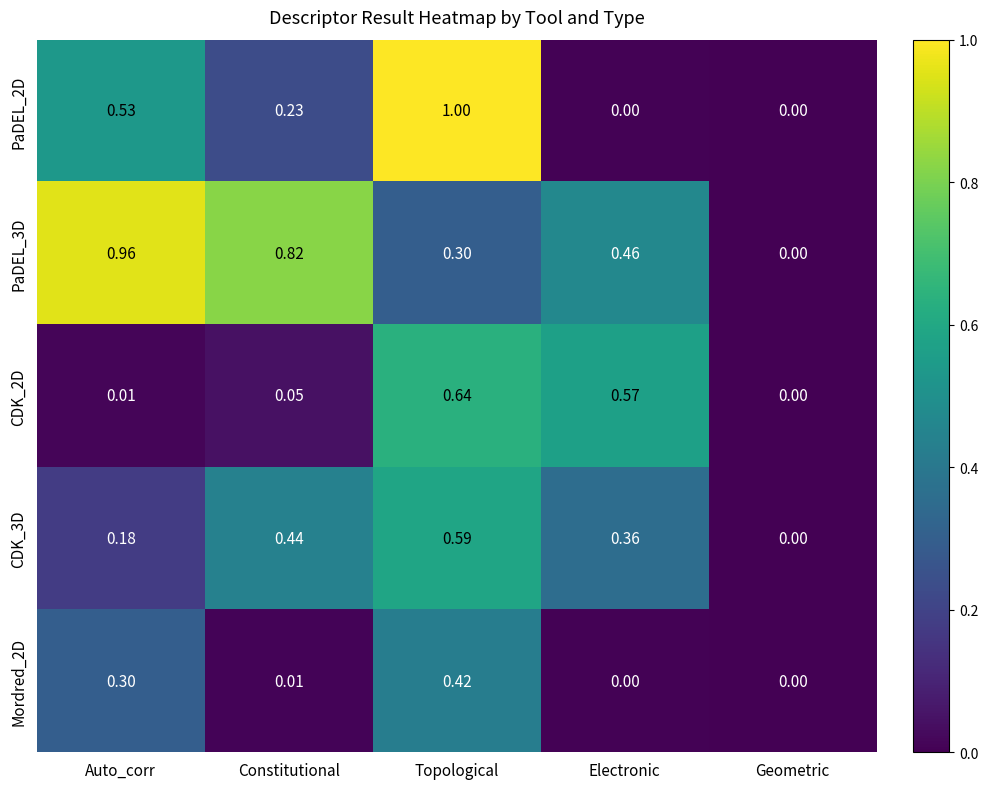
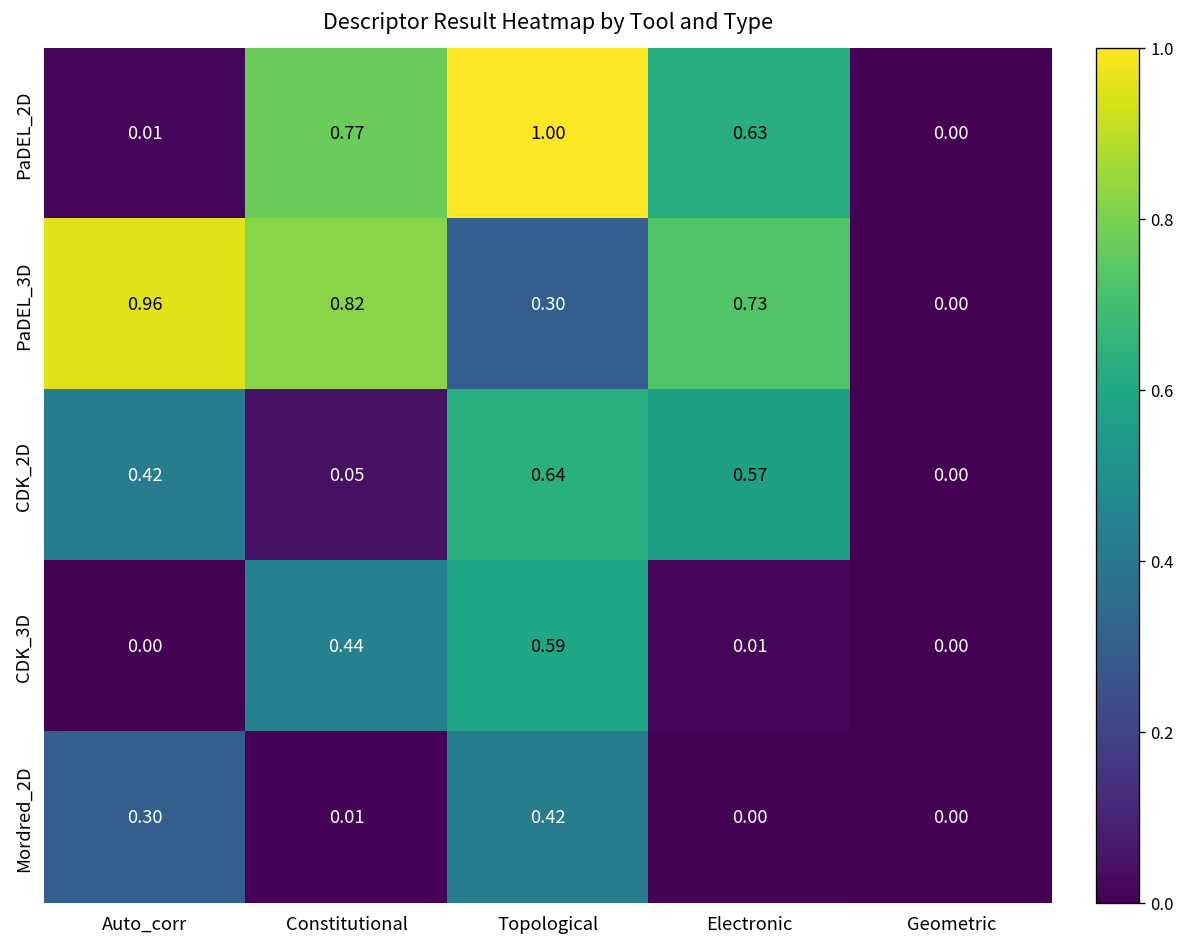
PaDEL_2D, Auto_corr: 0.53 -> 0.01
PaDEL_2D, Constitutional: 0.23 -> 0.77
PaDEL_2D, Electronic: 0.00 -> 0.63
PaDEL_3D, Electronic: 0.46 -> 0.73
CDK_2D, Auto_corr: 0.01 -> 0.42
CDK_3D, Auto_corr: 0.18 -> 0.00
CDK_3D, Electronic: 0.36 -> 0.01
